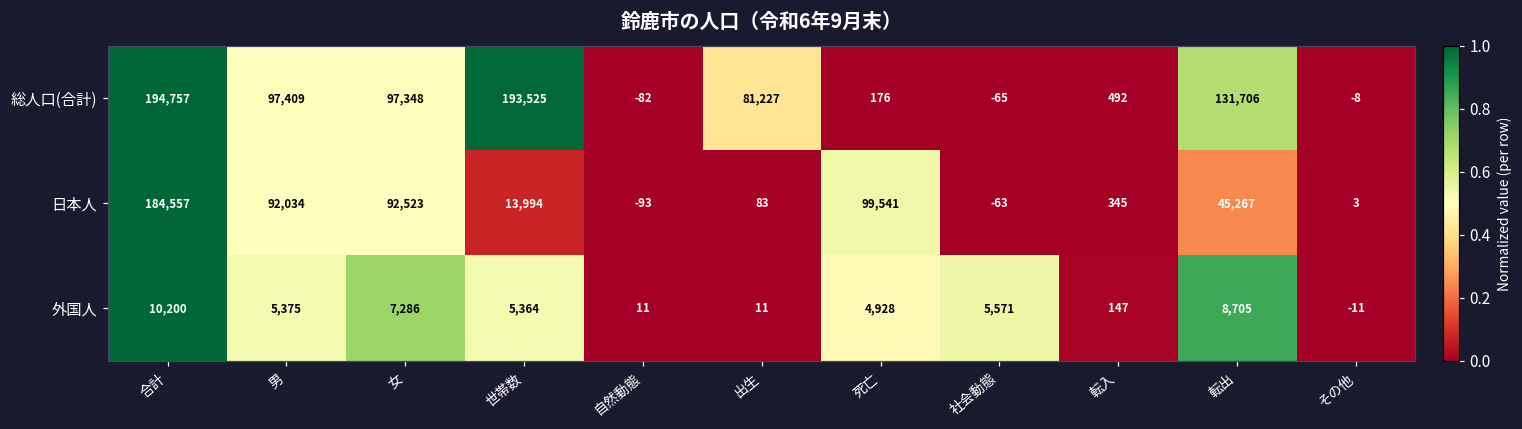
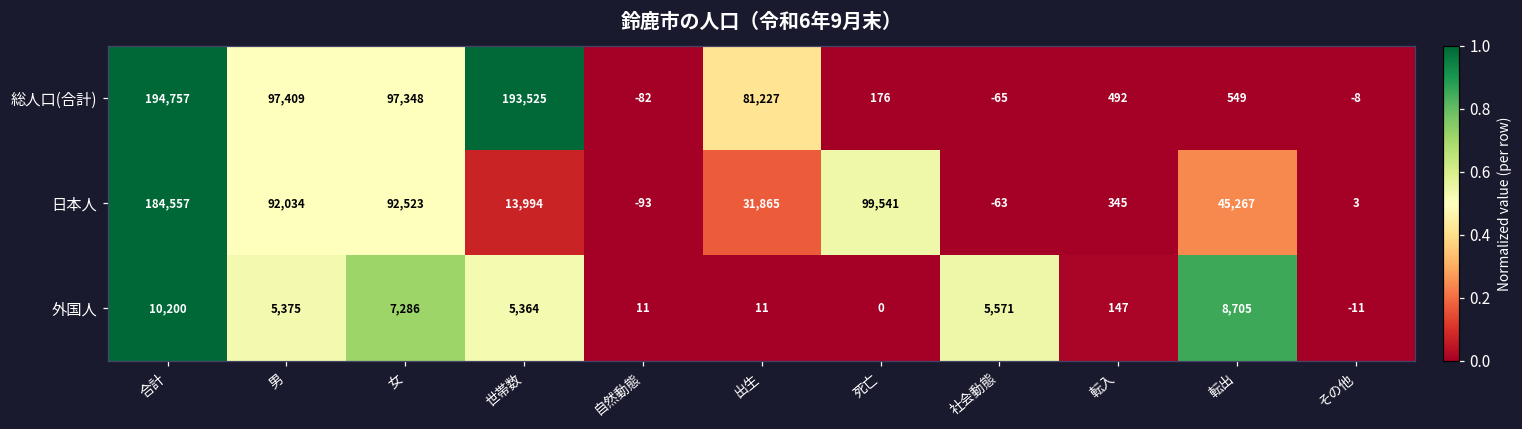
総人口(合計), 転出: 131,706 -> 549
日本人, 出生: 83 -> 31,865
外国人, 死亡: 4,928 -> 0
